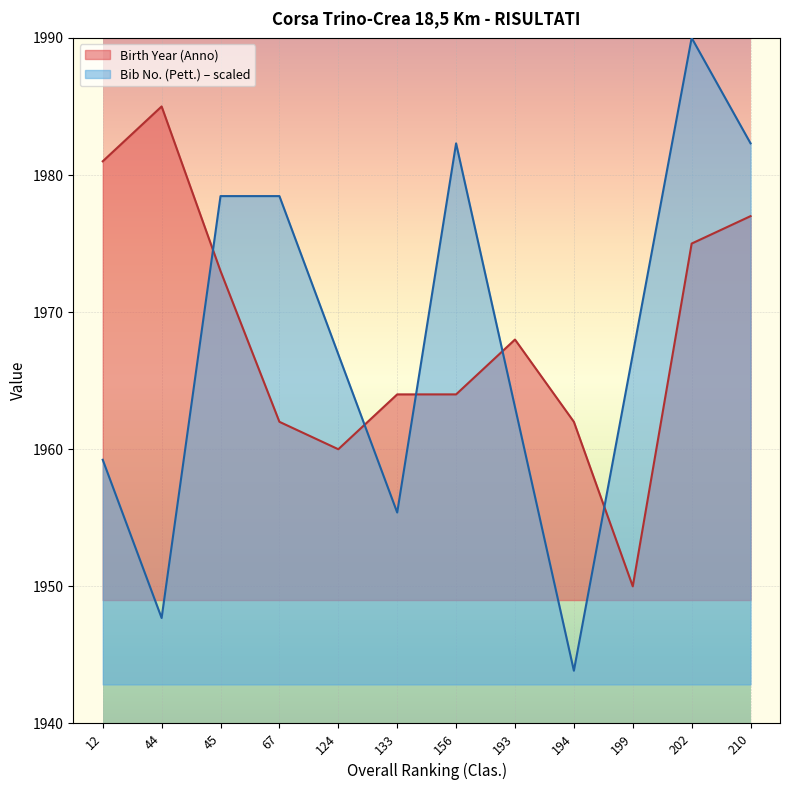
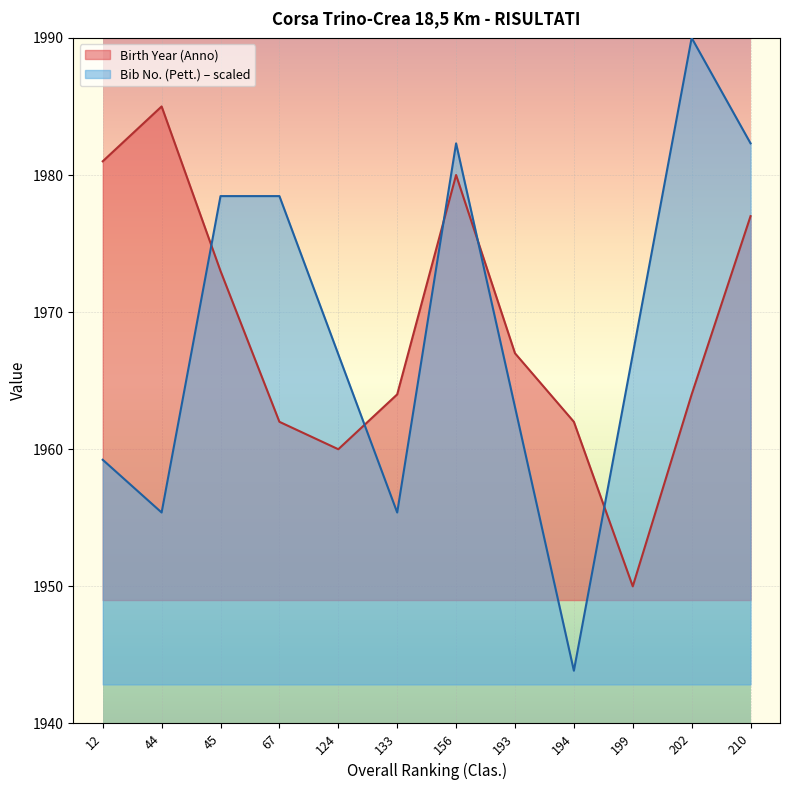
Bib No. (Pett.) – scaled, 44: 1947.7 -> 1955.4
Birth Year (Anno), 156: 1964 -> 1980
Birth Year (Anno), 193: 1968 -> 1967
Birth Year (Anno), 202: 1975 -> 1964
